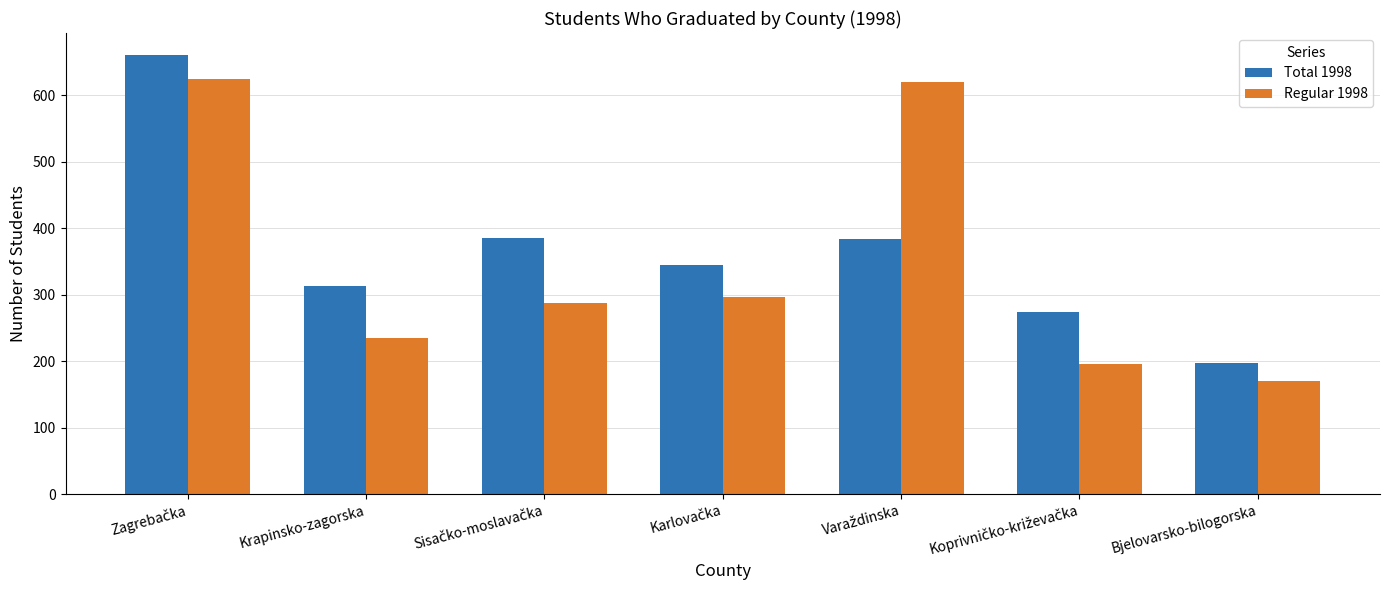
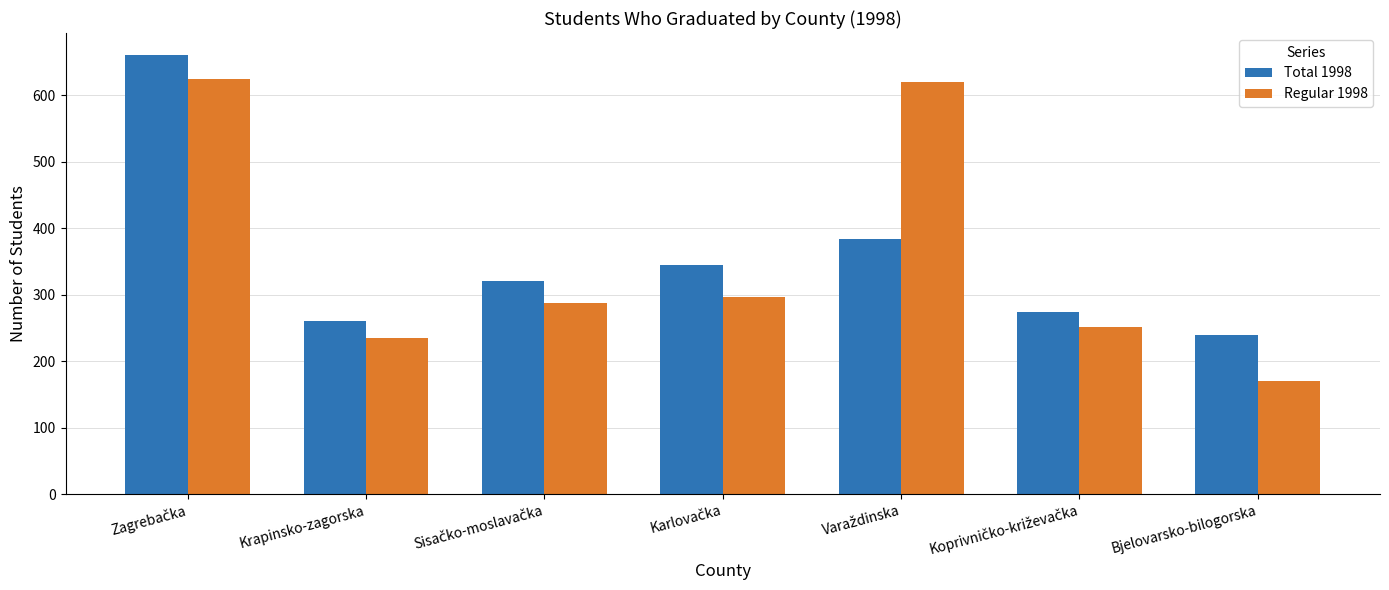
Total 1998, Krapinsko-zagorska: 310 -> 260
Total 1998, Sisačko-moslavačka: 390 -> 320
Regular 1998, Koprivničko-križevačka: 200 -> 250
Total 1998, Bjelovarsko-bilogorska: 200 -> 240
